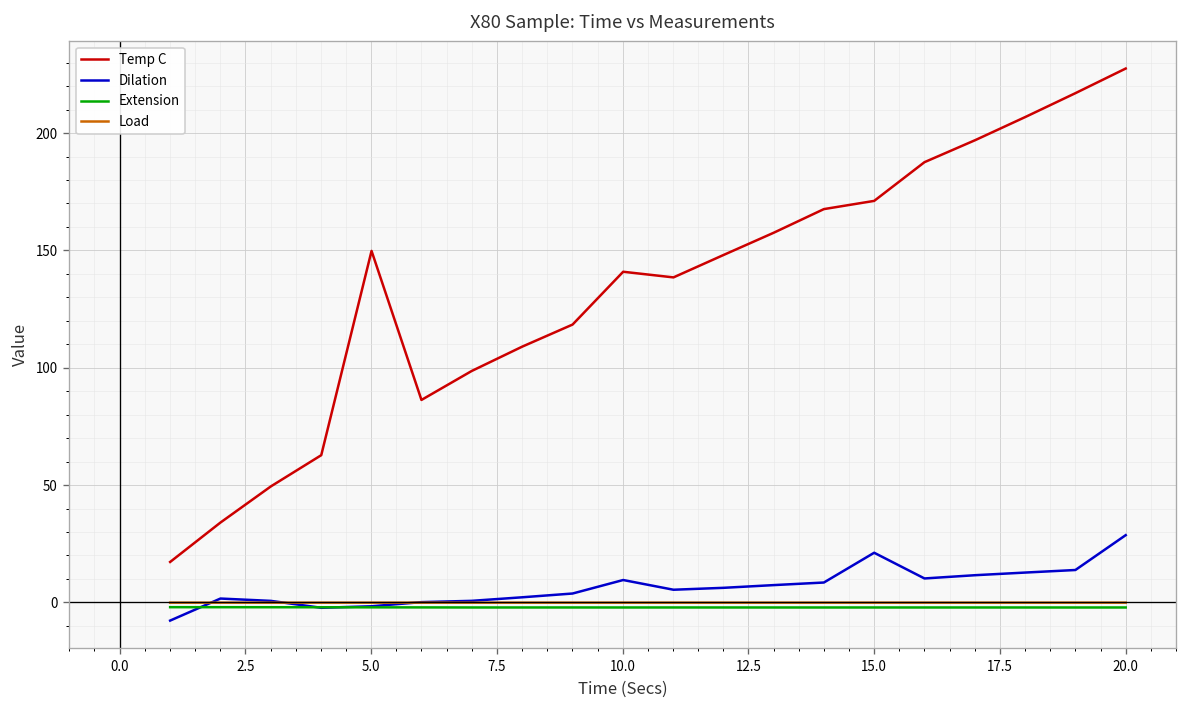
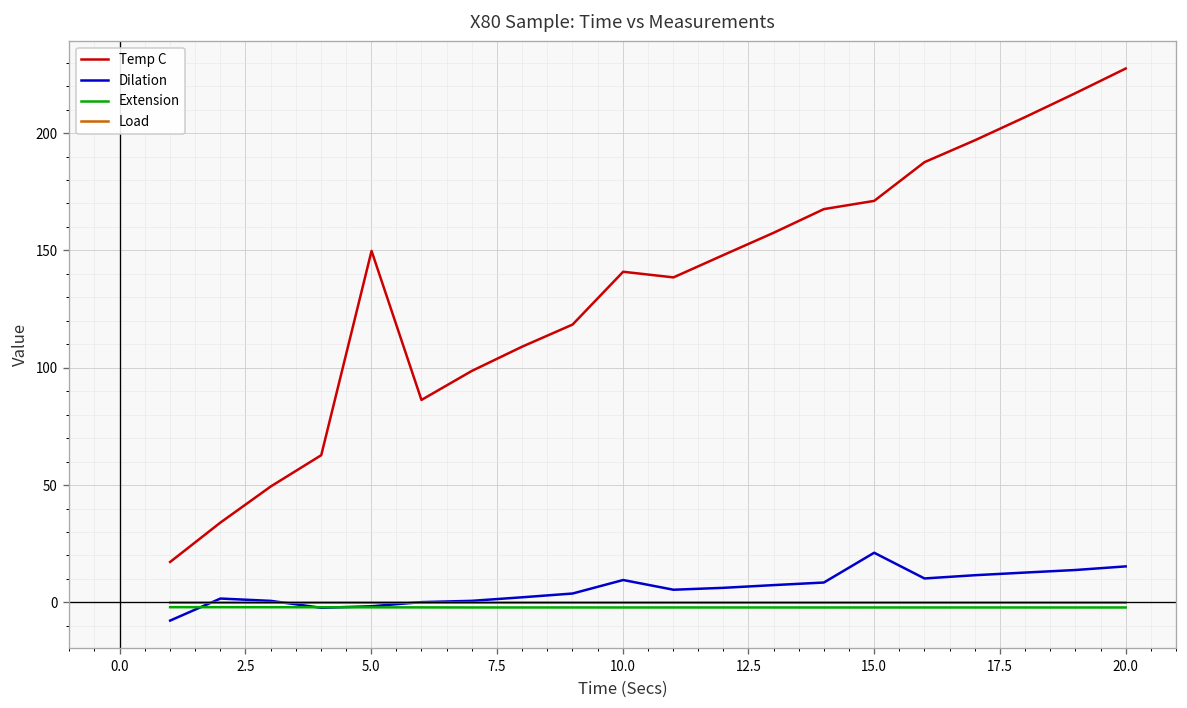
Dilation, 20.0: 29 -> 15
